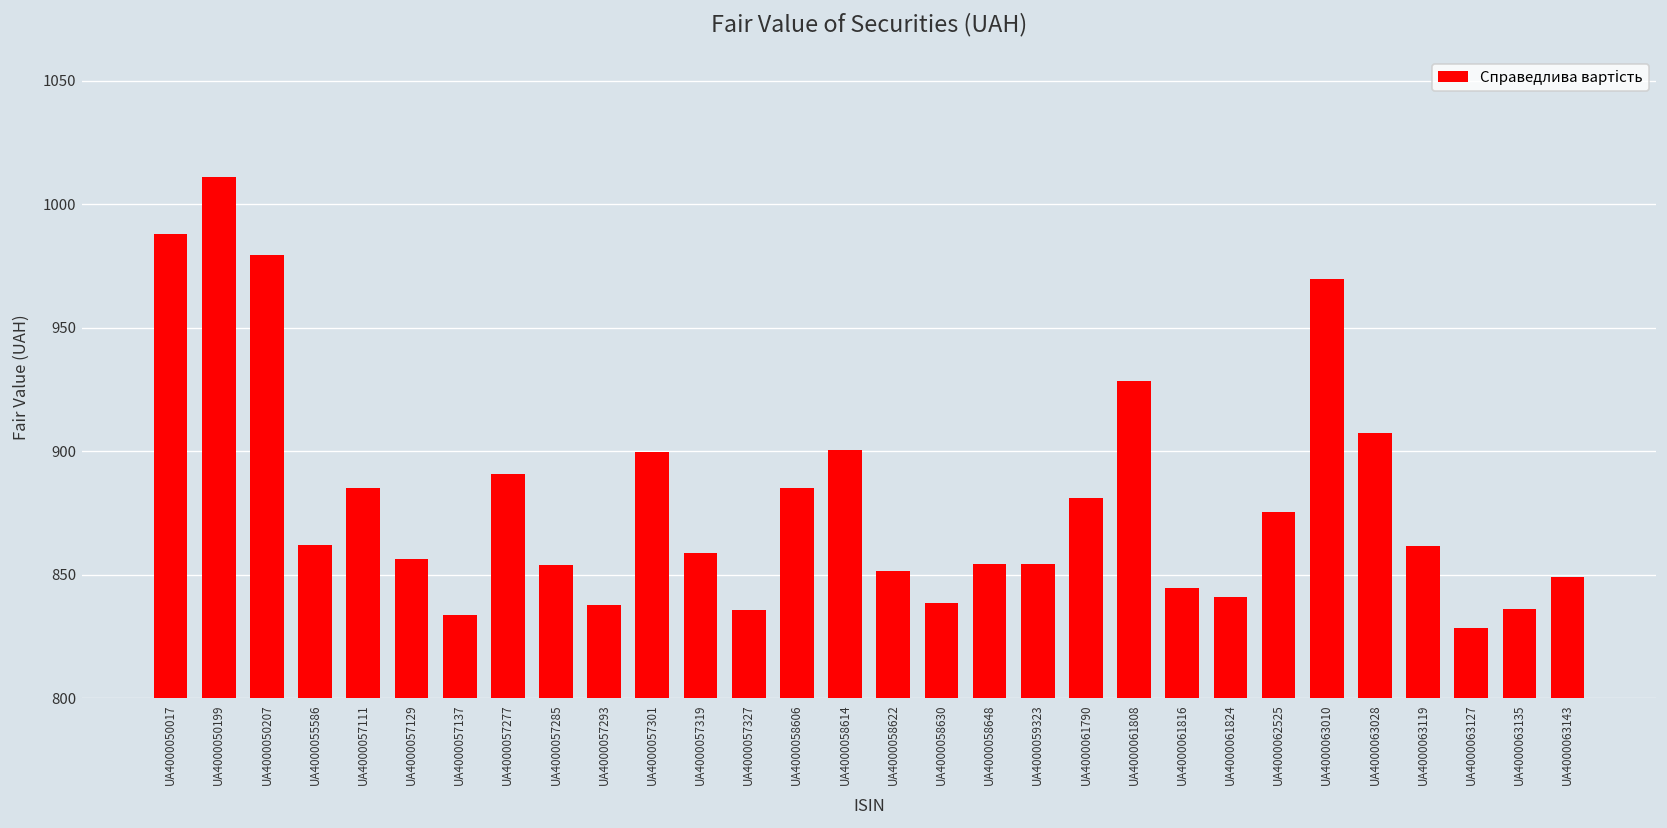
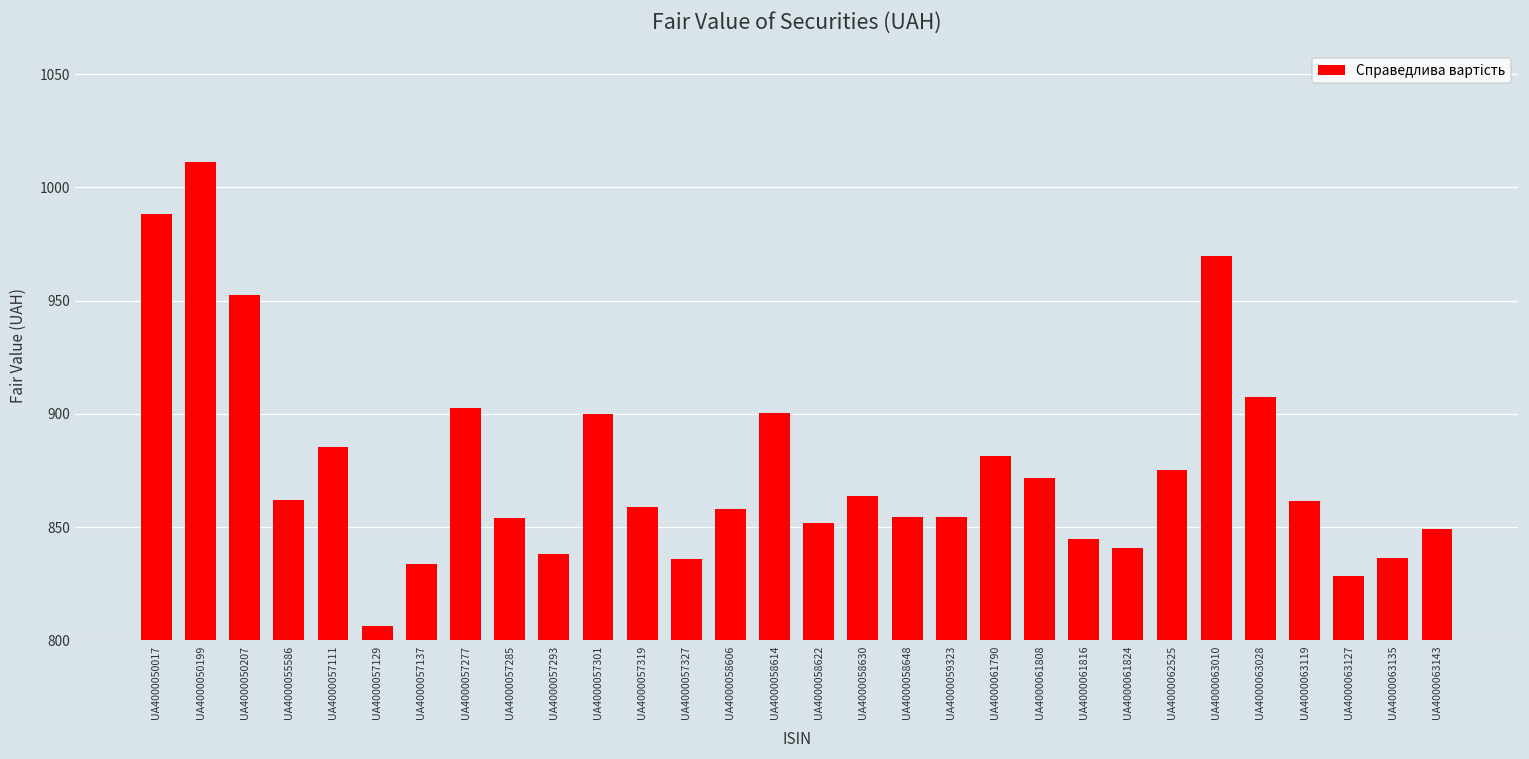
UA4000050207: 980 -> 952
UA4000057129: 856 -> 806
UA4000057277: 891 -> 903
UA4000058606: 885 -> 858
UA4000058630: 838 -> 864
UA4000061808: 929 -> 872
